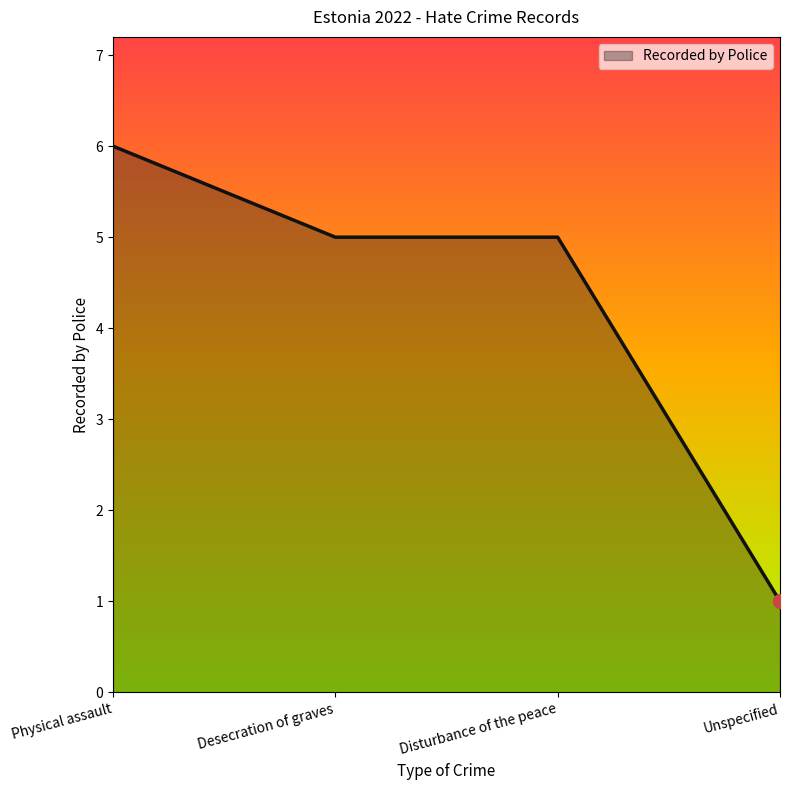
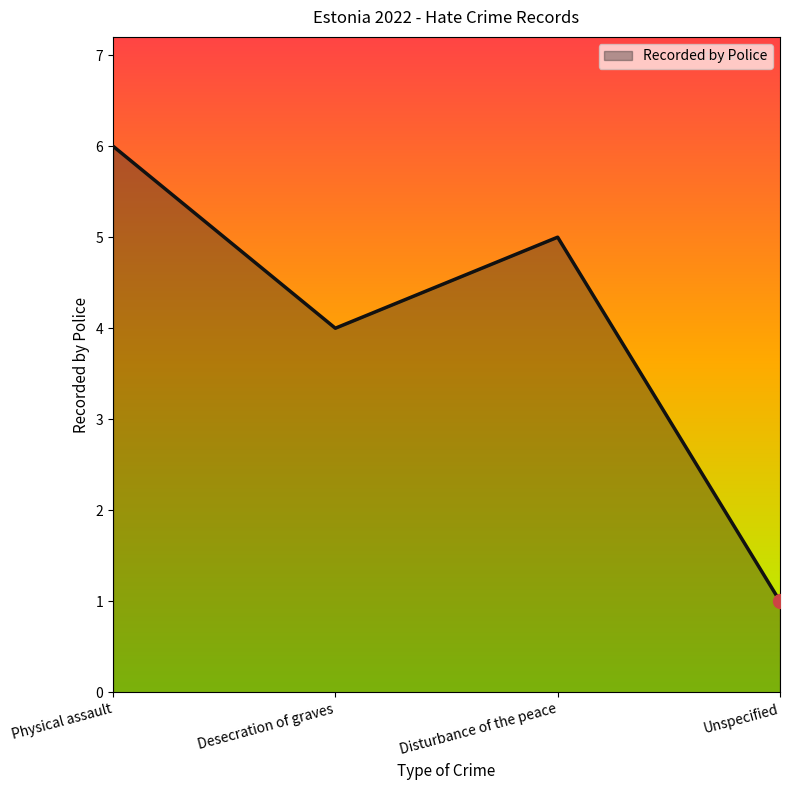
Recorded by Police, Desecration of graves: 5 -> 4
